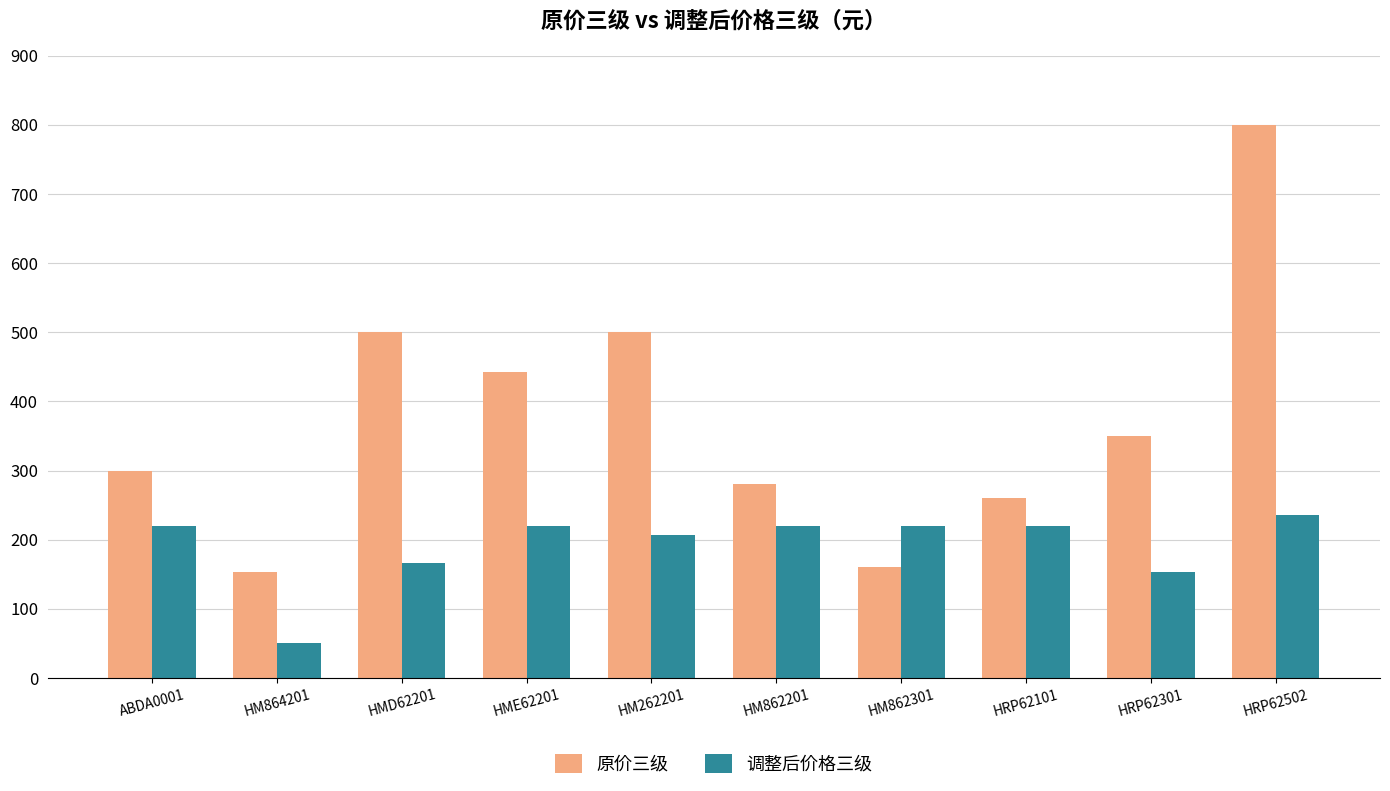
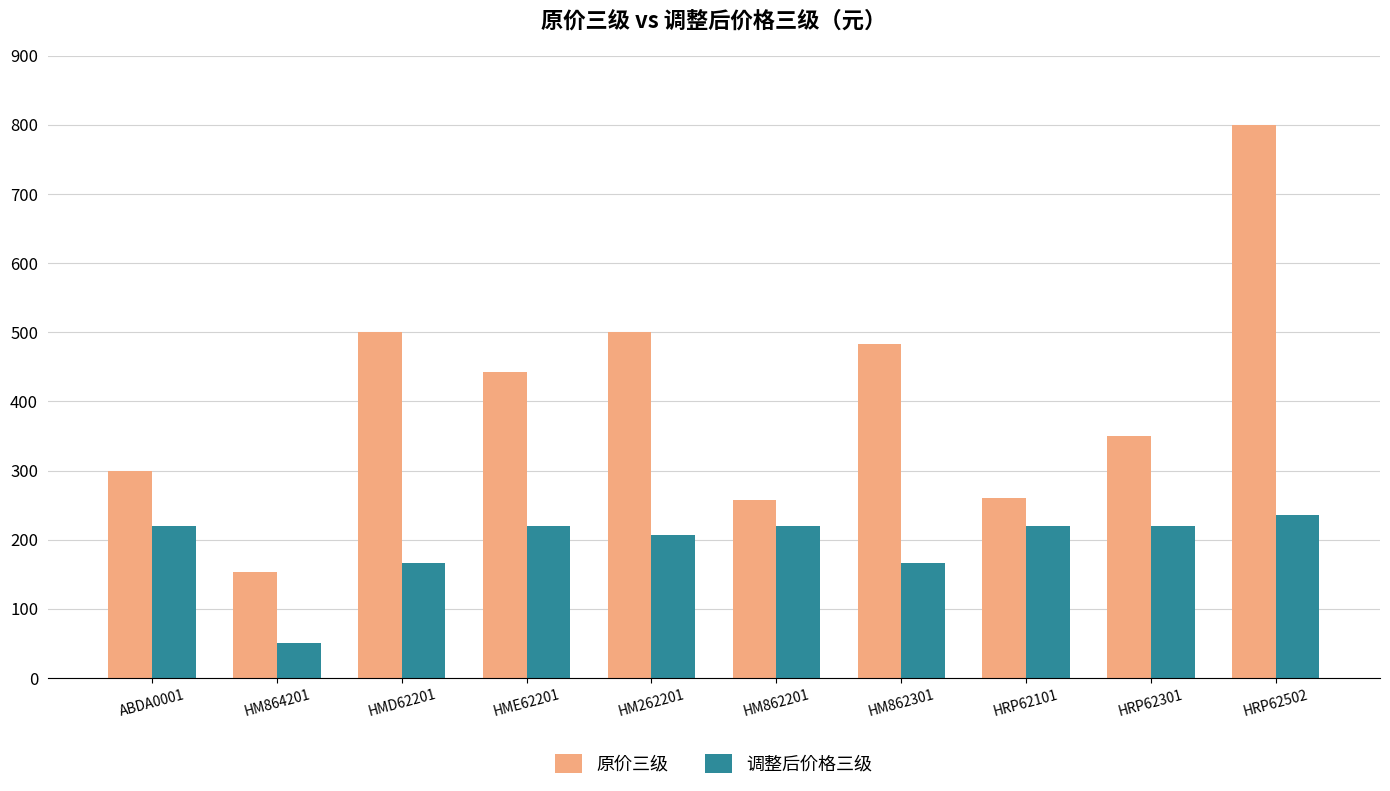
原价三级, HM862201: 280 -> 260
原价三级, HM862301: 160 -> 480
调整后价格三级, HM862301: 220 -> 170
调整后价格三级, HRP62301: 150 -> 220
